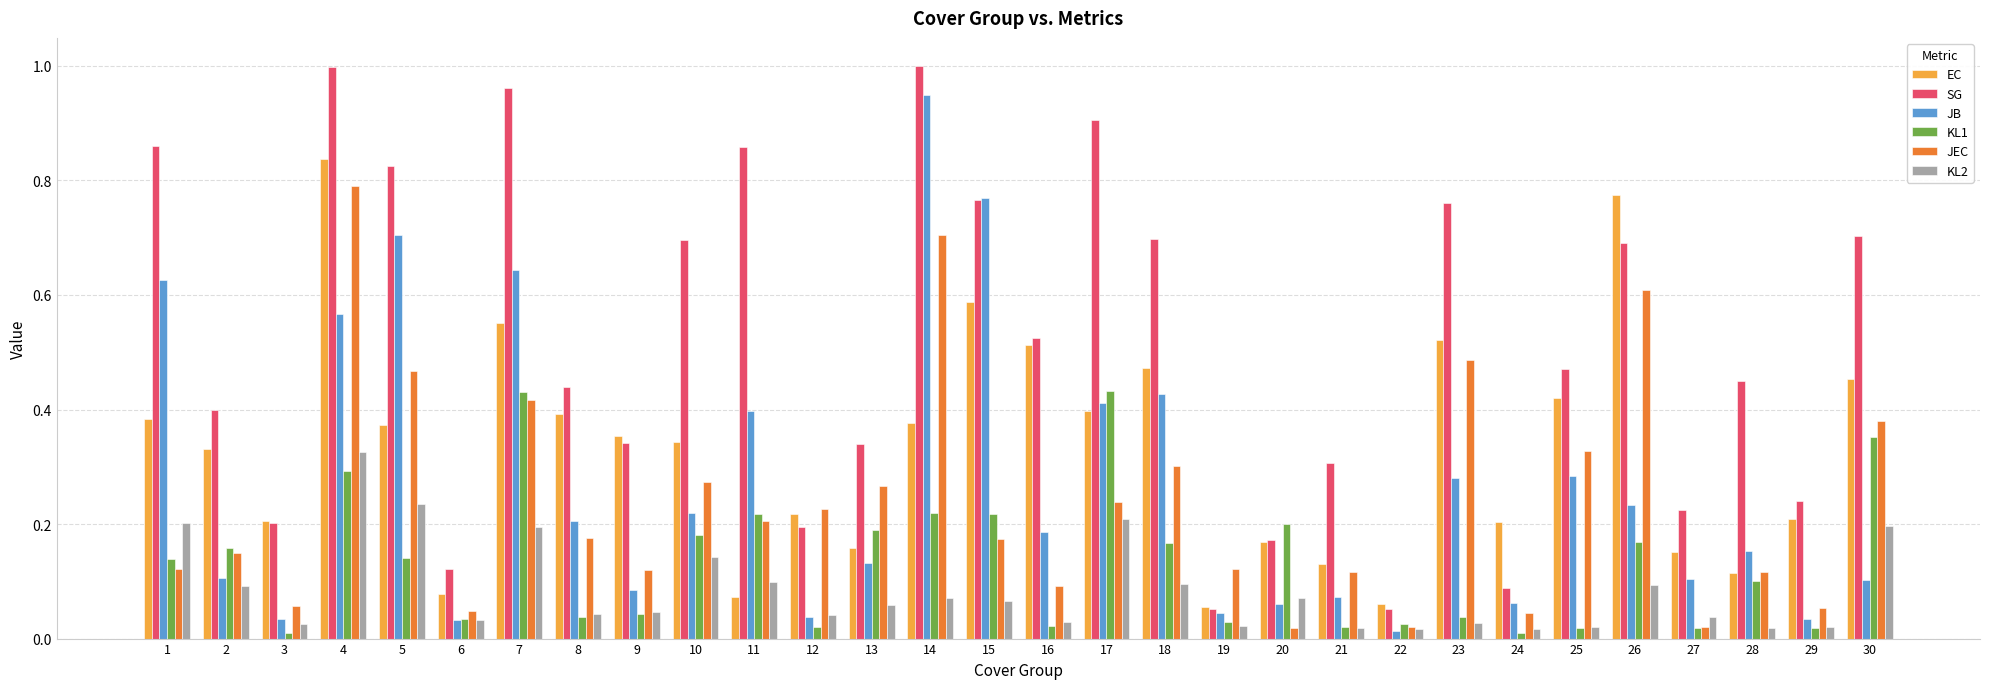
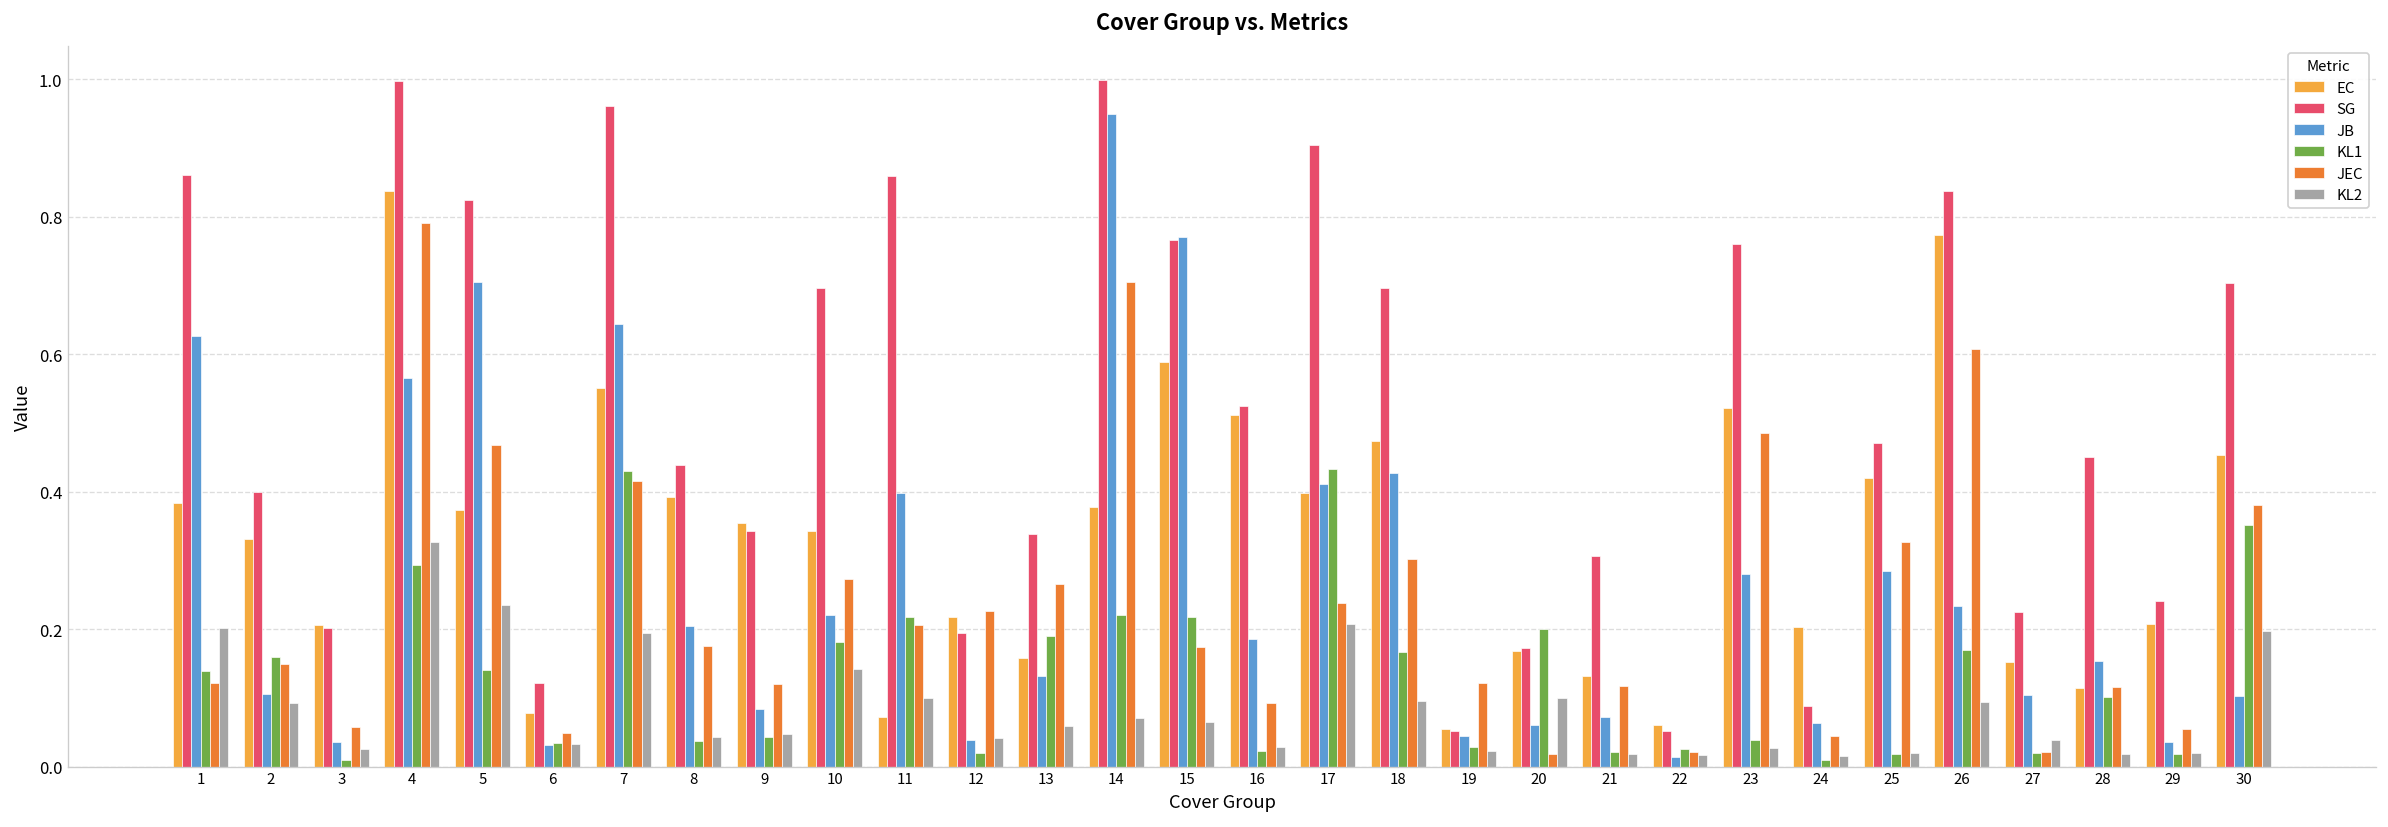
KL2, 20: 0.07 -> 0.10
SG, 26: 0.69 -> 0.84
